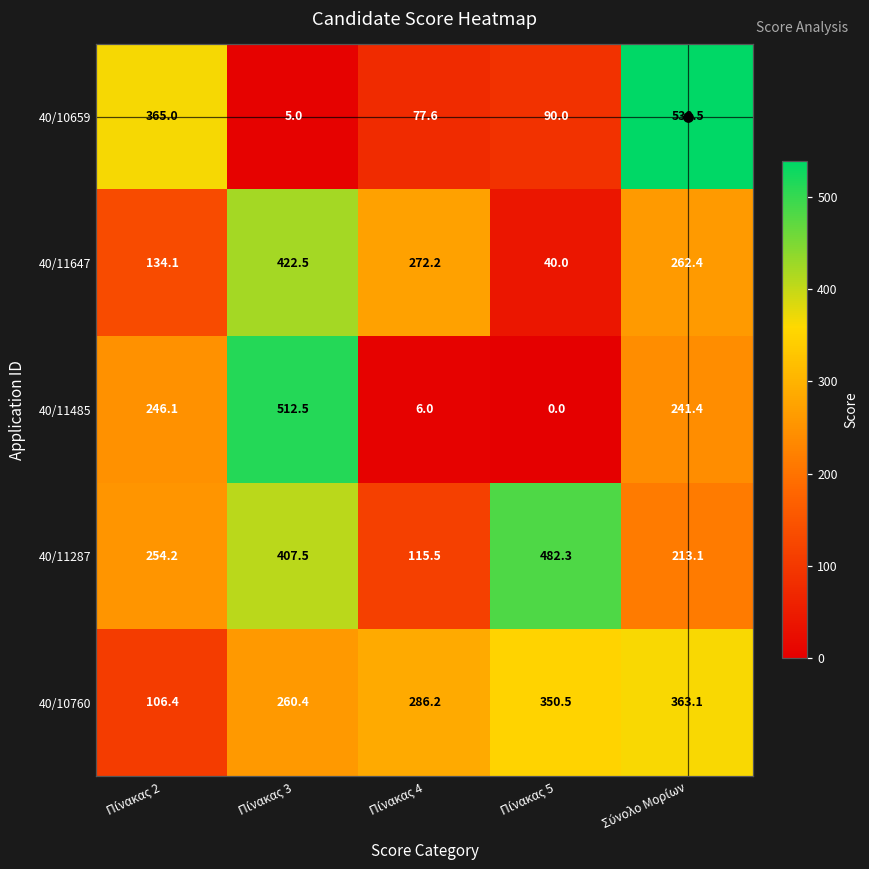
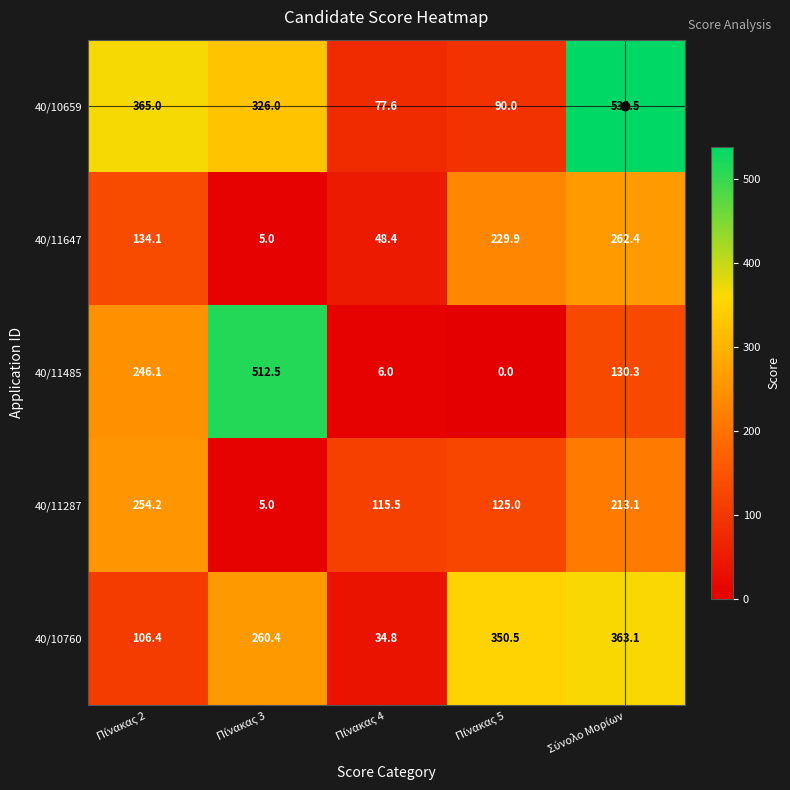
40/10659, Πίνακας 3: 5.0 -> 326.0
40/11647, Πίνακας 3: 422.5 -> 5.0
40/11647, Πίνακας 4: 272.2 -> 48.4
40/11647, Πίνακας 5: 40.0 -> 229.9
40/11485, Σύνολο Μορίων: 241.4 -> 130.3
40/11287, Πίνακας 3: 407.5 -> 5.0
40/11287, Πίνακας 5: 482.3 -> 125.0
40/10760, Πίνακας 4: 286.2 -> 34.8
